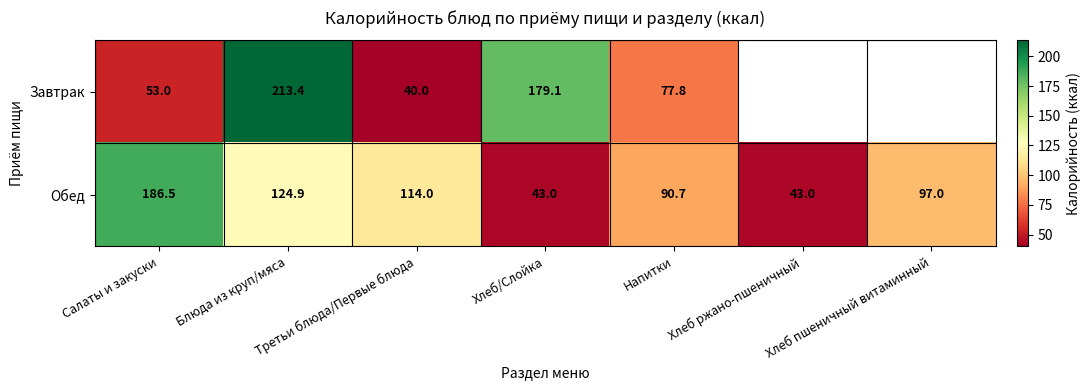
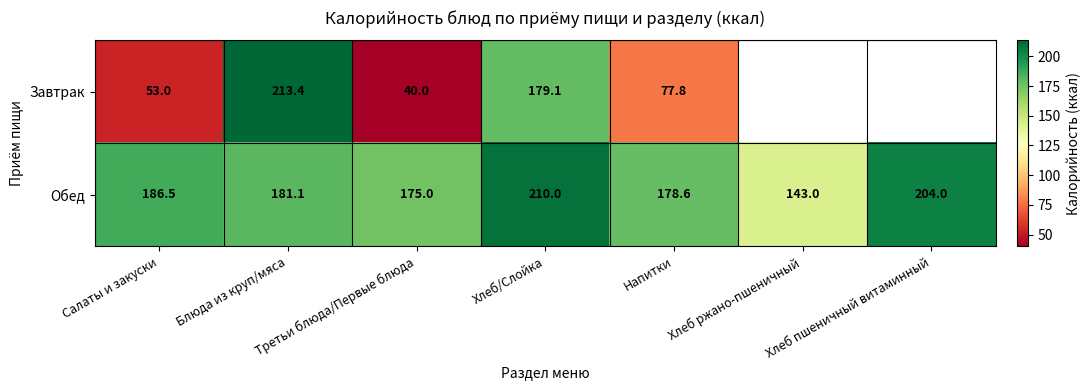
Обед, Блюда из круп/мяса: 124.9 -> 181.1
Обед, Третьи блюда/Первые блюда: 114.0 -> 175.0
Обед, Хлеб/Слойка: 43.0 -> 210.0
Обед, Напитки: 90.7 -> 178.6
Обед, Хлеб ржано-пшеничный: 43.0 -> 143.0
Обед, Хлеб пшеничный витаминный: 97.0 -> 204.0
